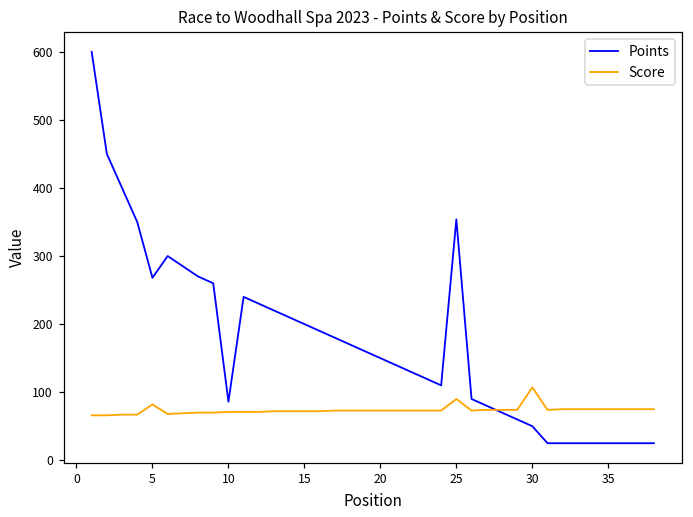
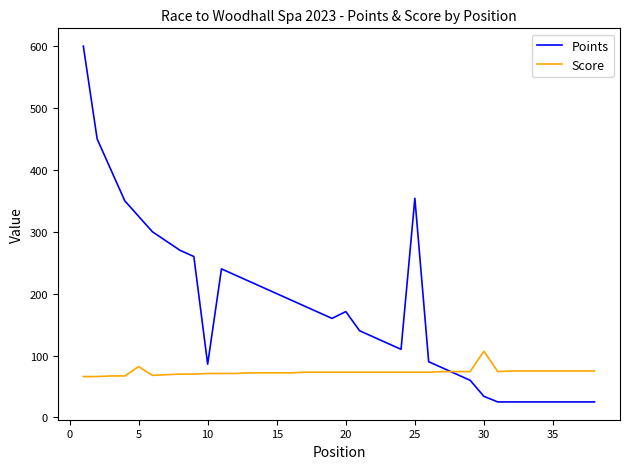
Points, 5: 270 -> 330
Points, 20: 150 -> 170
Score, 25: 90 -> 70
Points, 30: 50 -> 30
